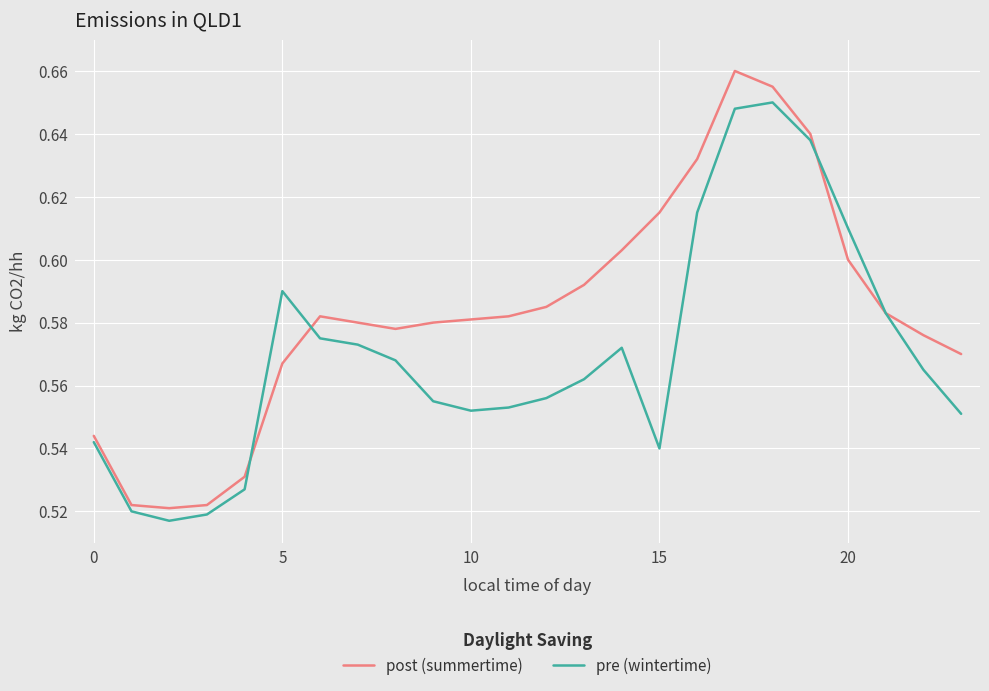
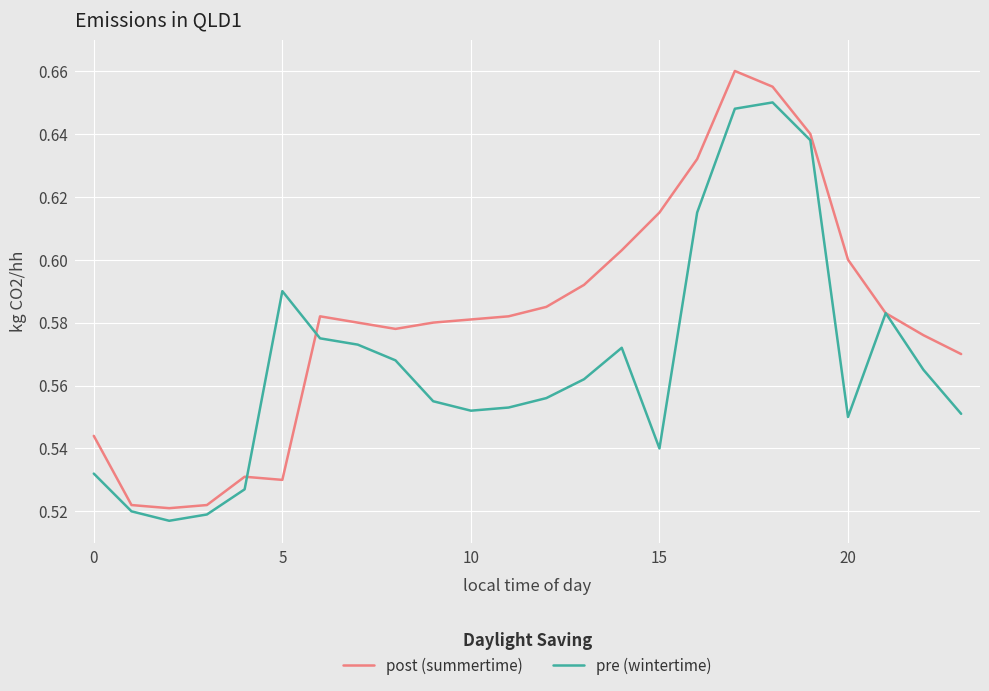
pre (wintertime), 0: 0.542 -> 0.532
post (summertime), 5: 0.567 -> 0.530
pre (wintertime), 20: 0.61 -> 0.55
